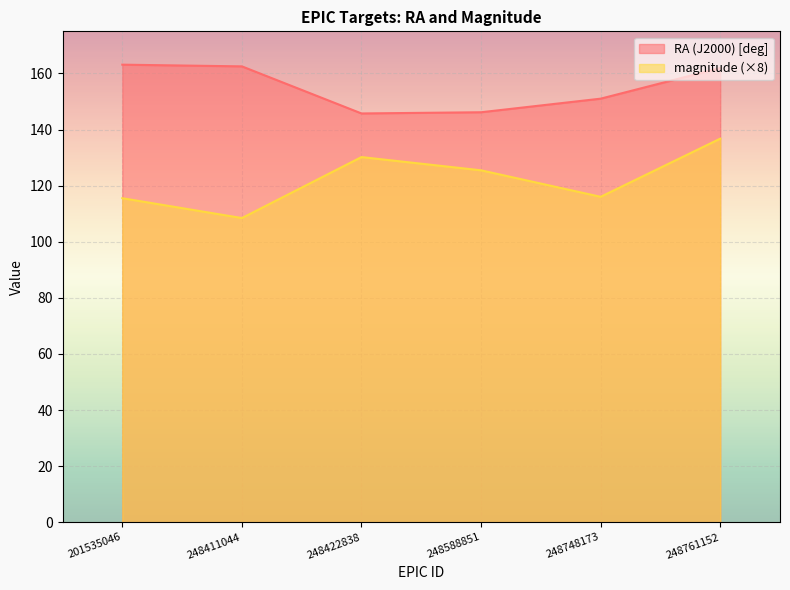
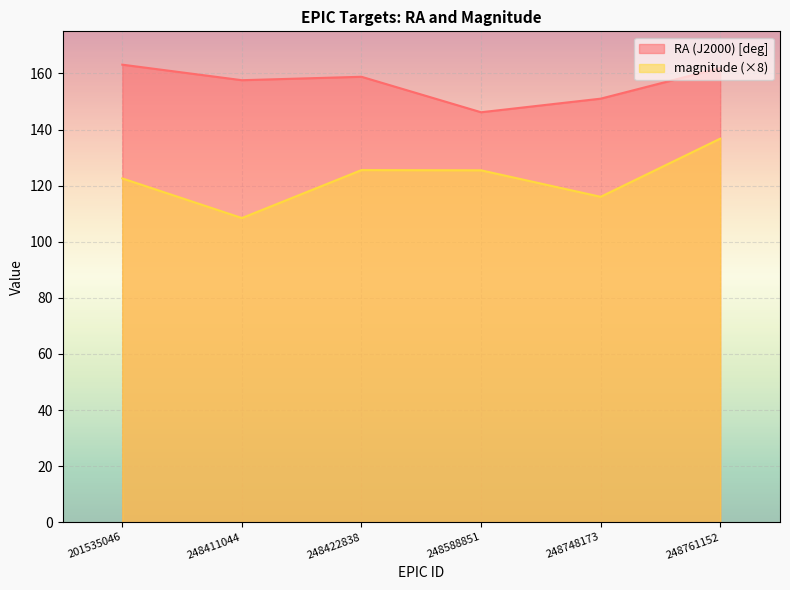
magnitude (×8), 201535046: 116 -> 123
RA (J2000) [deg], 248411044: 163 -> 158
RA (J2000) [deg], 248422838: 146 -> 159
magnitude (×8), 248422838: 130 -> 126
